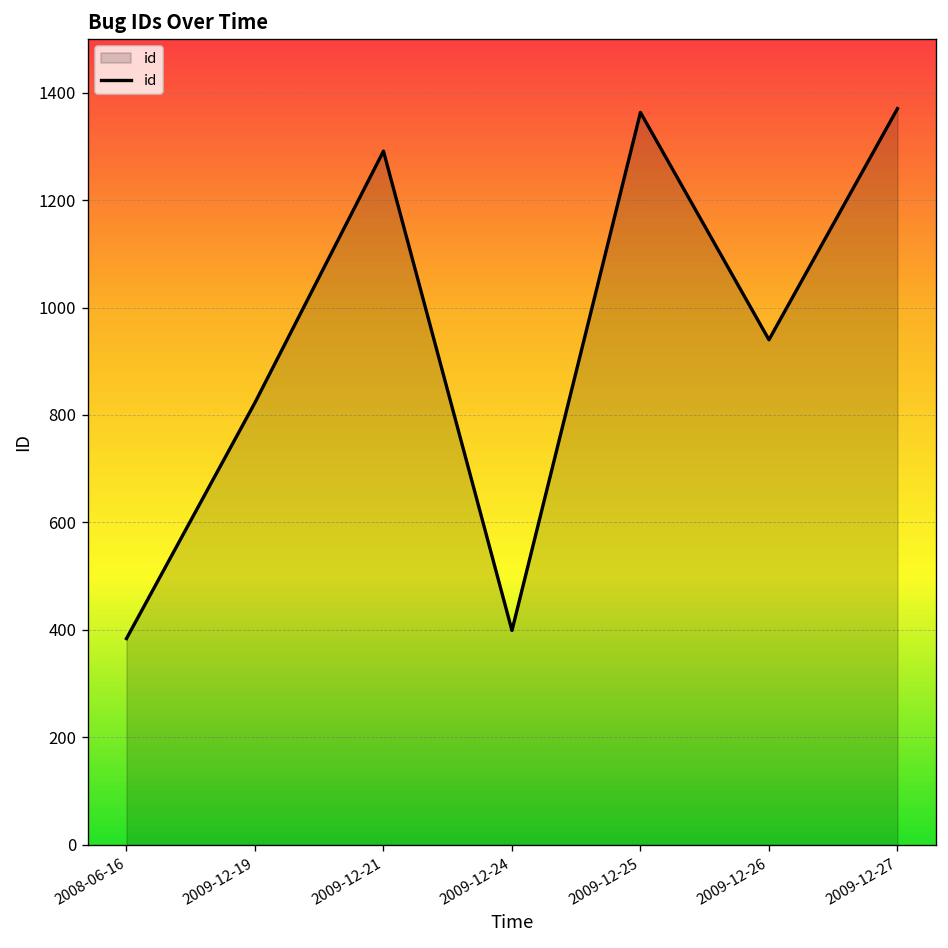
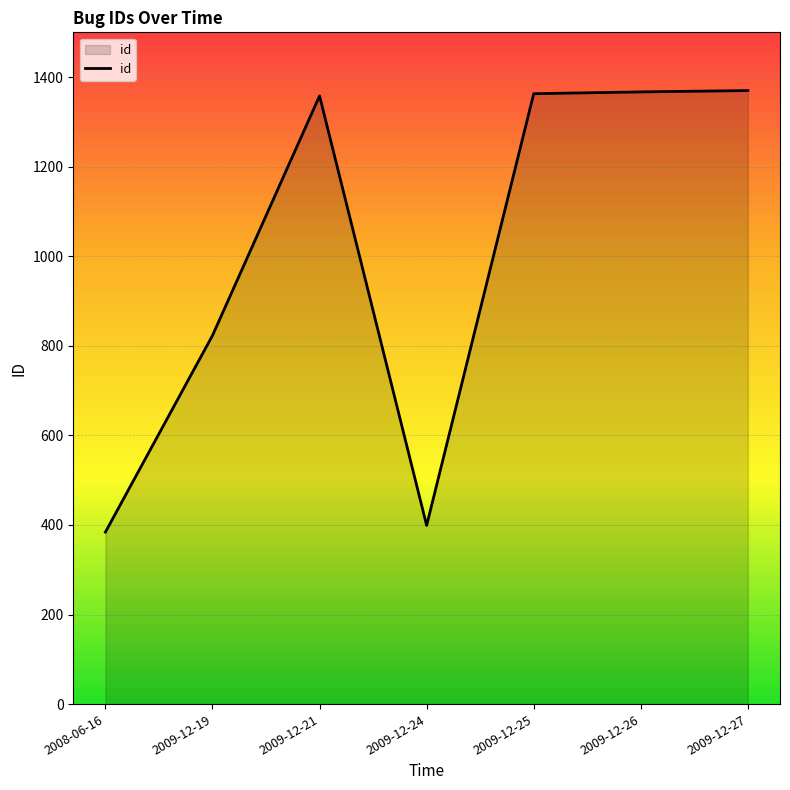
2009-12-21: 1290 -> 1360
2009-12-26: 940 -> 1370
